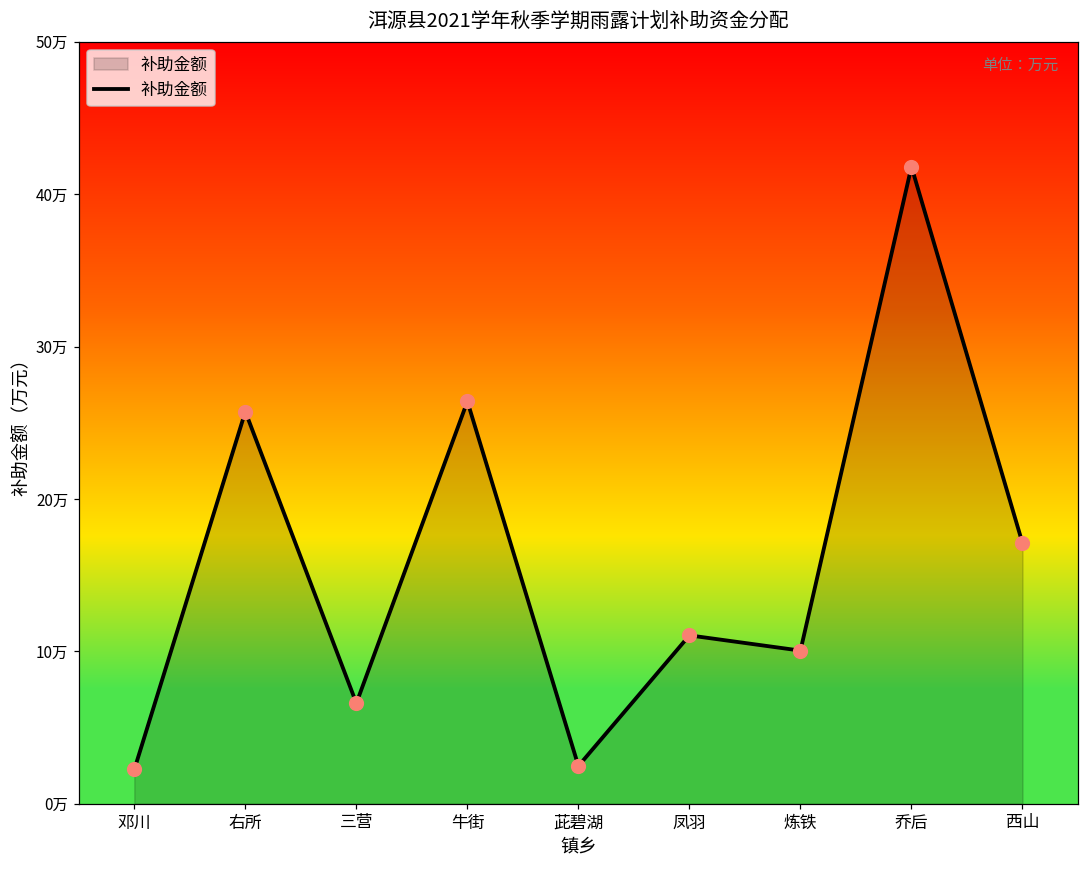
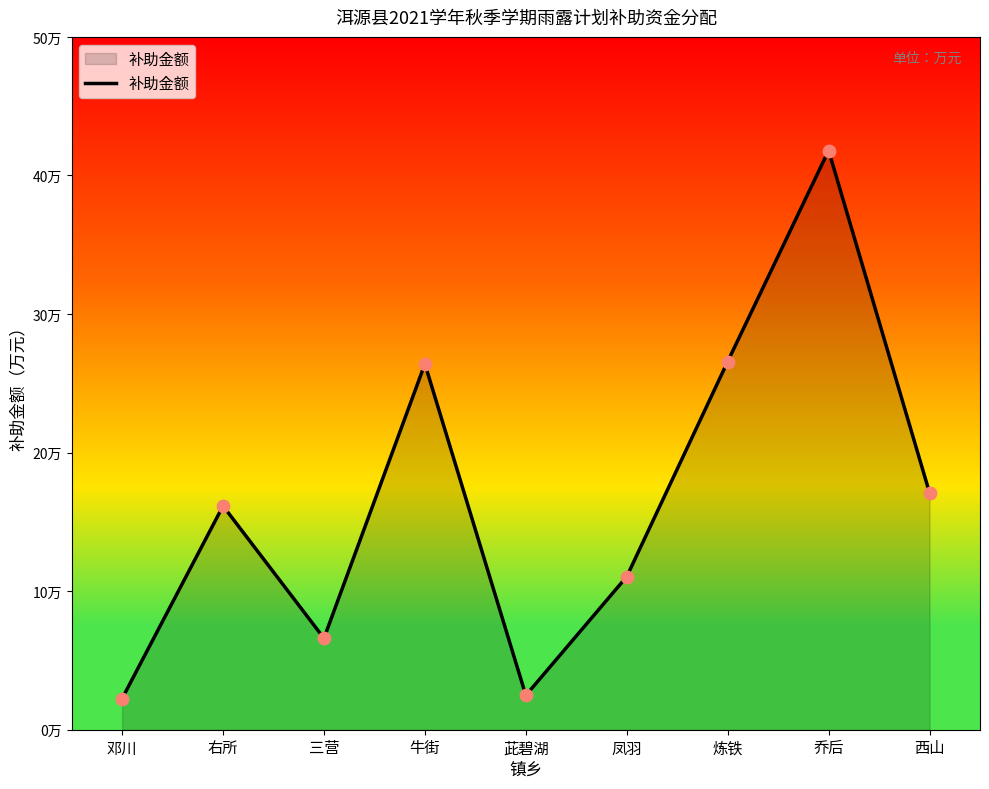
右所: 25.7万 -> 16.2万
炼铁: 10.1万 -> 26.6万
